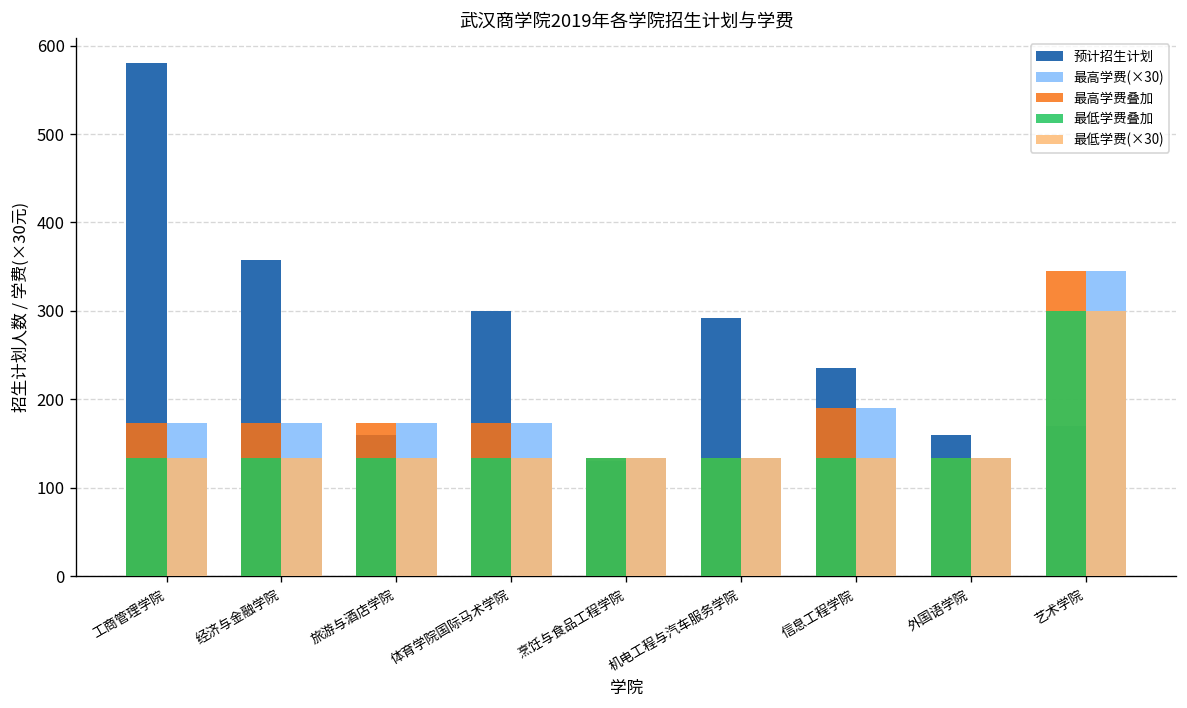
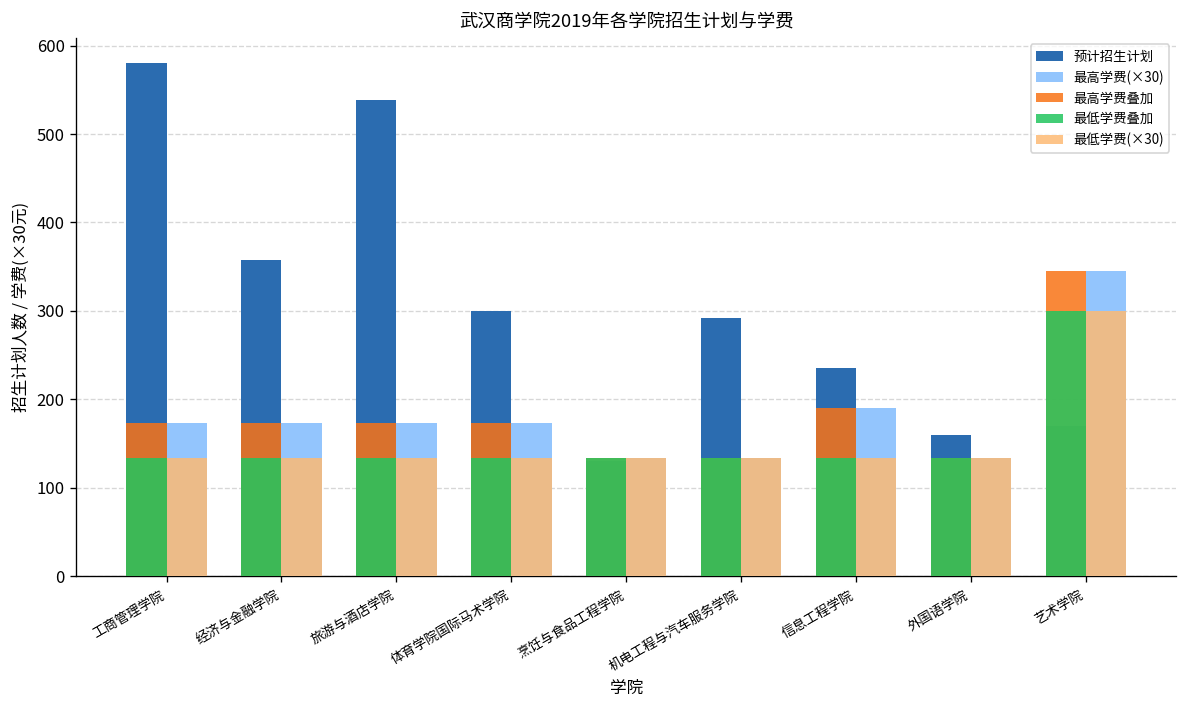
预计招生计划, 旅游与酒店学院: 160 -> 540
